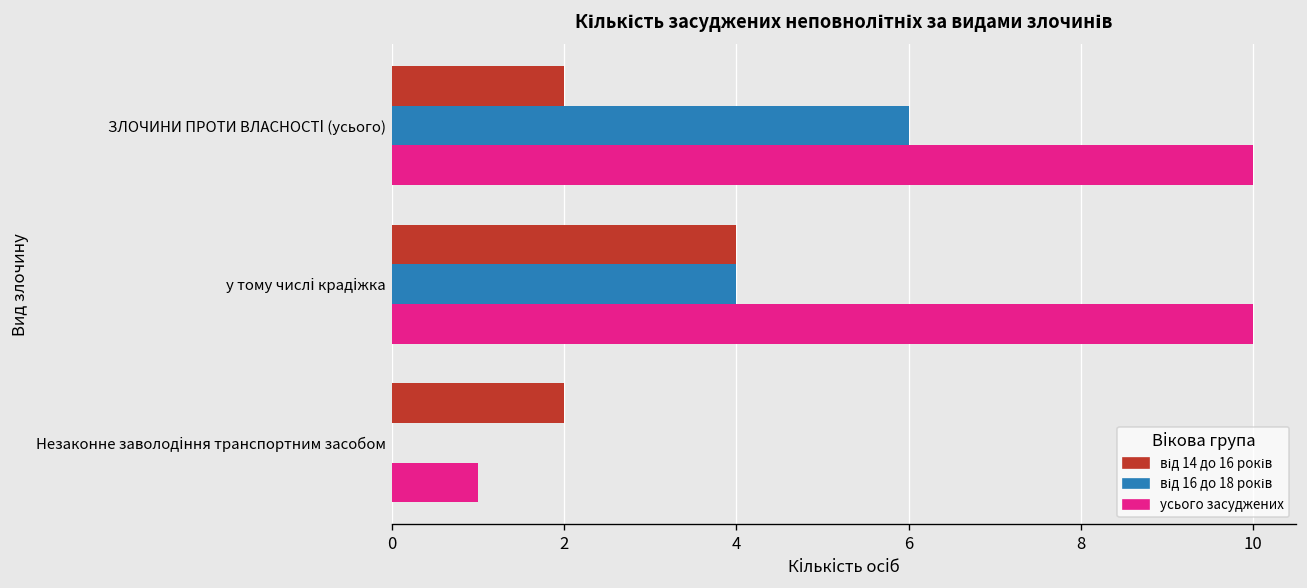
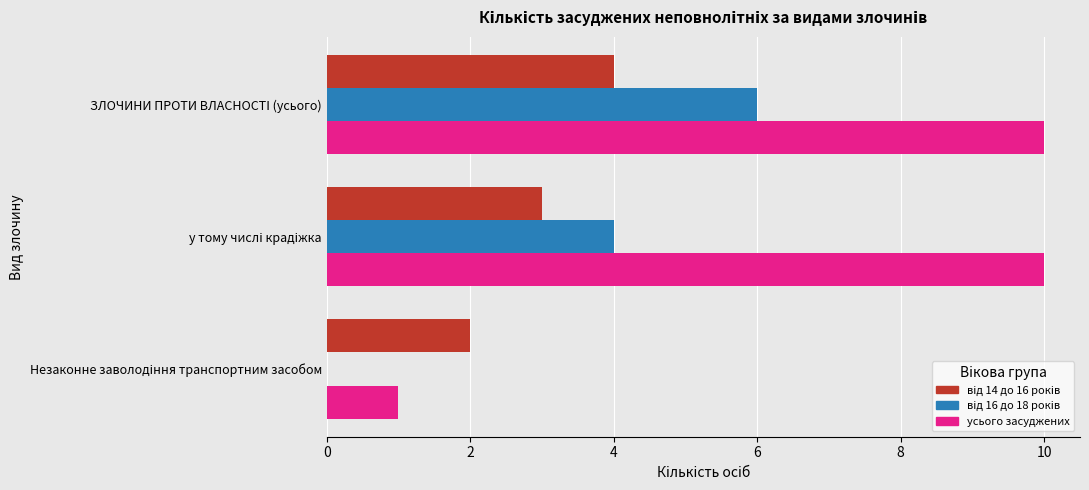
від 14 до 16 років, ЗЛОЧИНИ ПРОТИ ВЛАСНОСТІ (усього): 2 -> 4
від 14 до 16 років, у тому числі крадіжка: 4 -> 3
